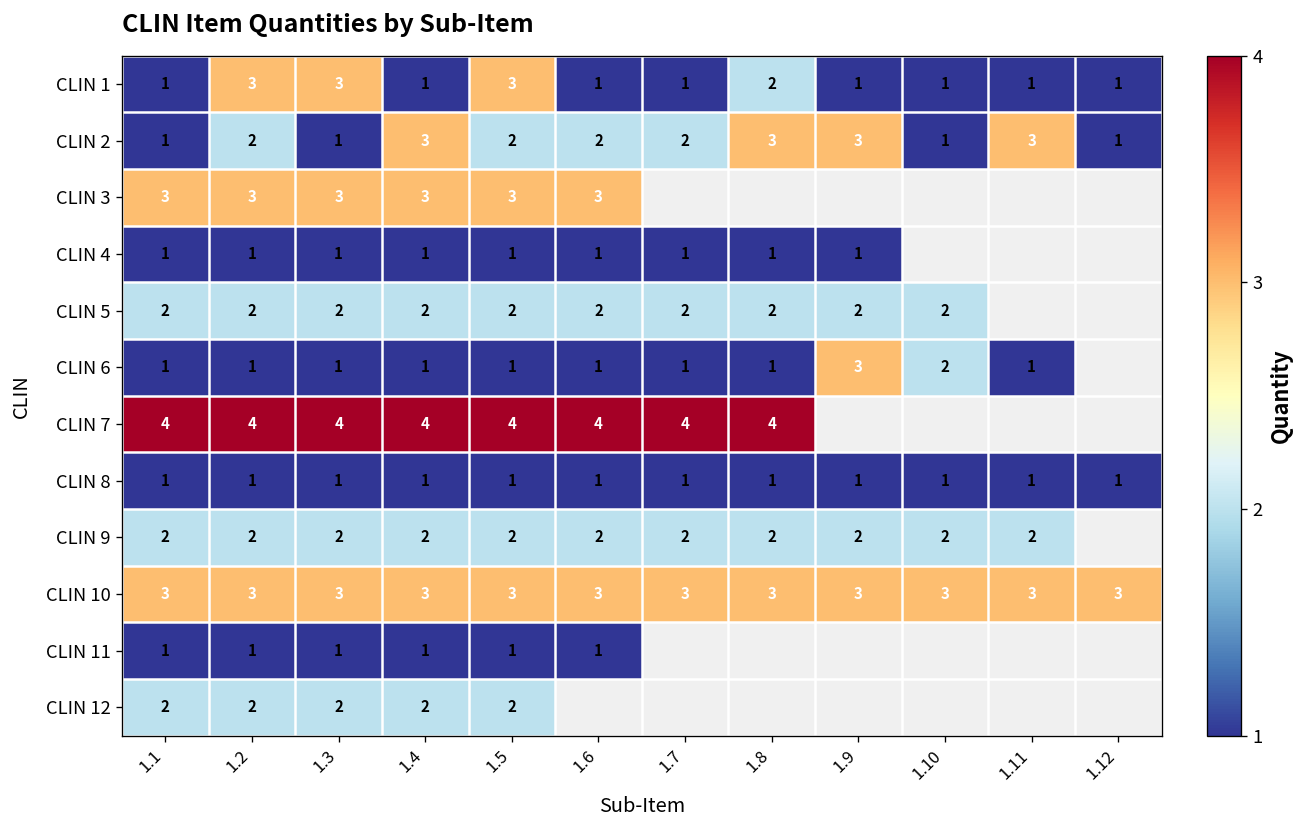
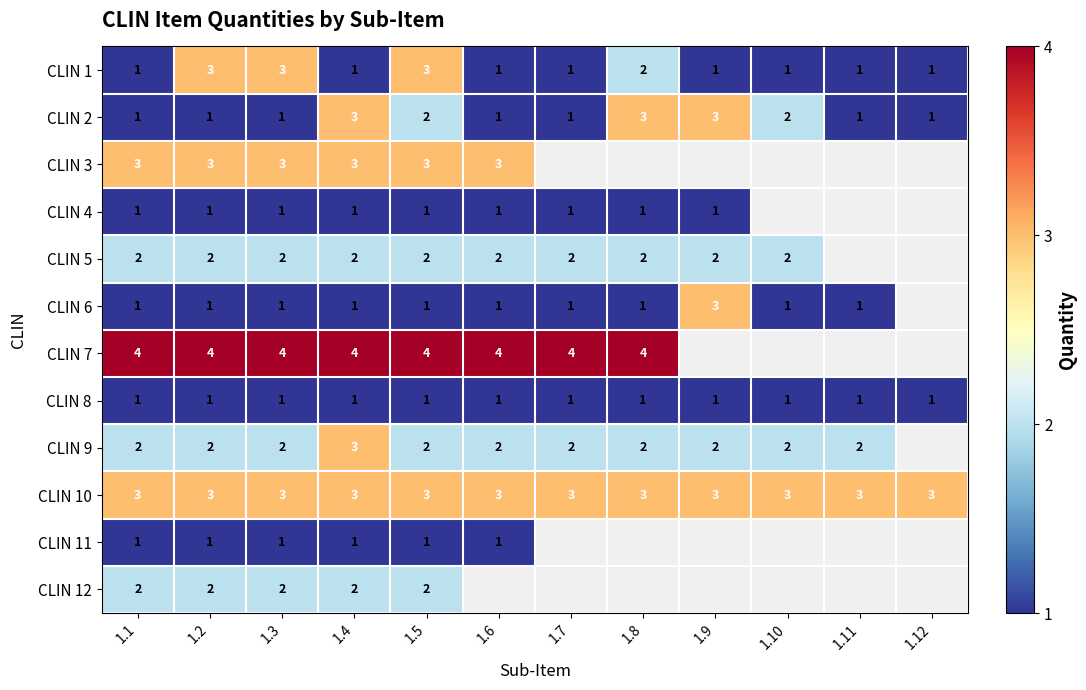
CLIN 2, 1.2: 2 -> 1
CLIN 2, 1.6: 2 -> 1
CLIN 2, 1.7: 2 -> 1
CLIN 2, 1.10: 1 -> 2
CLIN 2, 1.11: 3 -> 1
CLIN 6, 1.10: 2 -> 1
CLIN 9, 1.4: 2 -> 3
